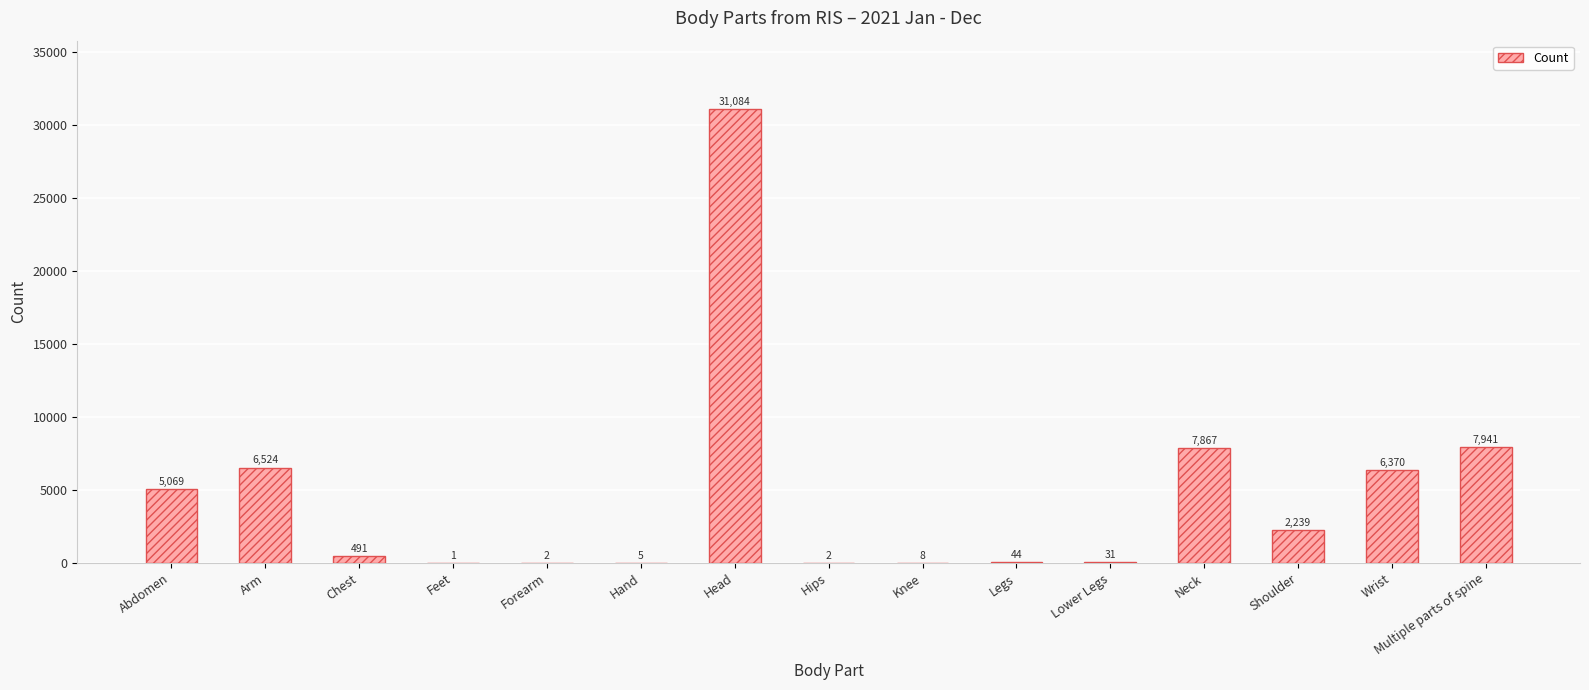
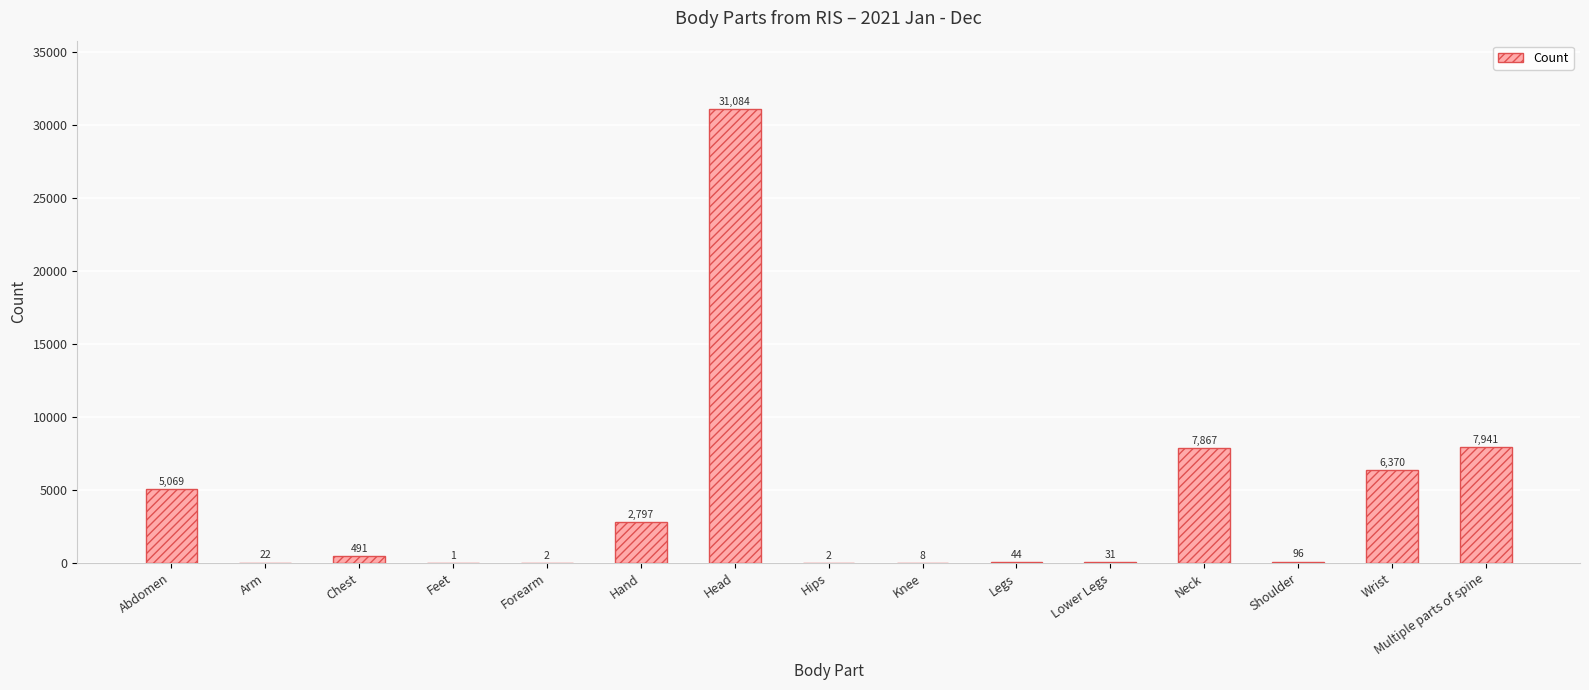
Arm: 6,524 -> 22
Hand: 5 -> 2,797
Shoulder: 2,239 -> 96
